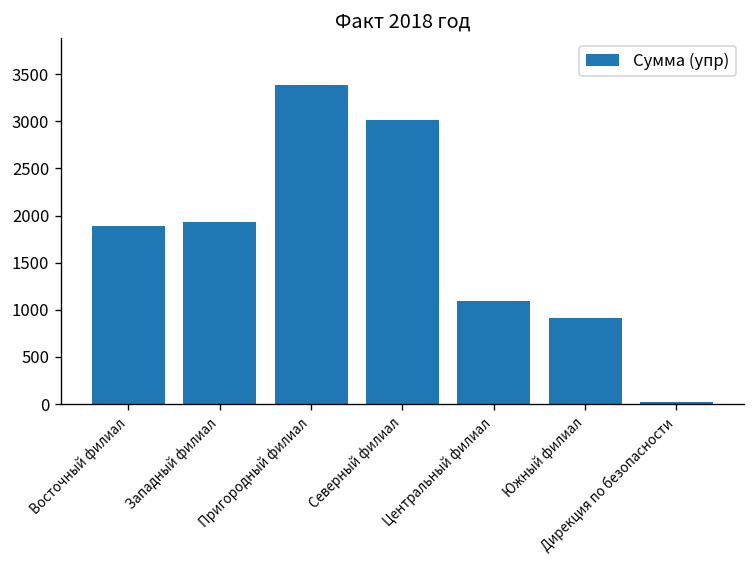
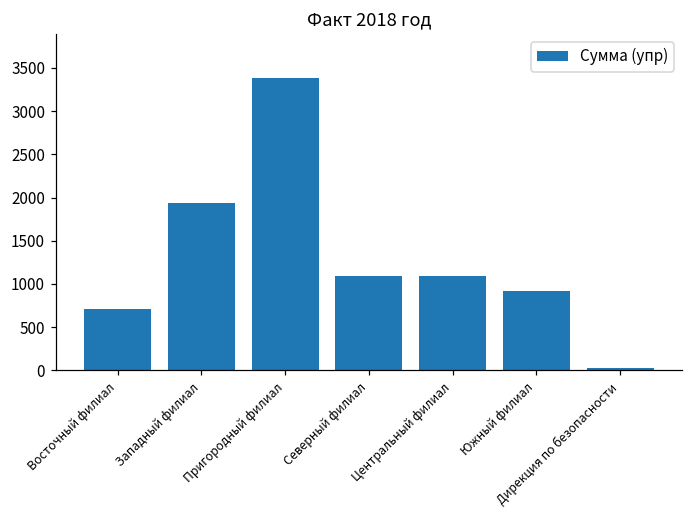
Восточный филиал: 1900 -> 700
Северный филиал: 3000 -> 1100
